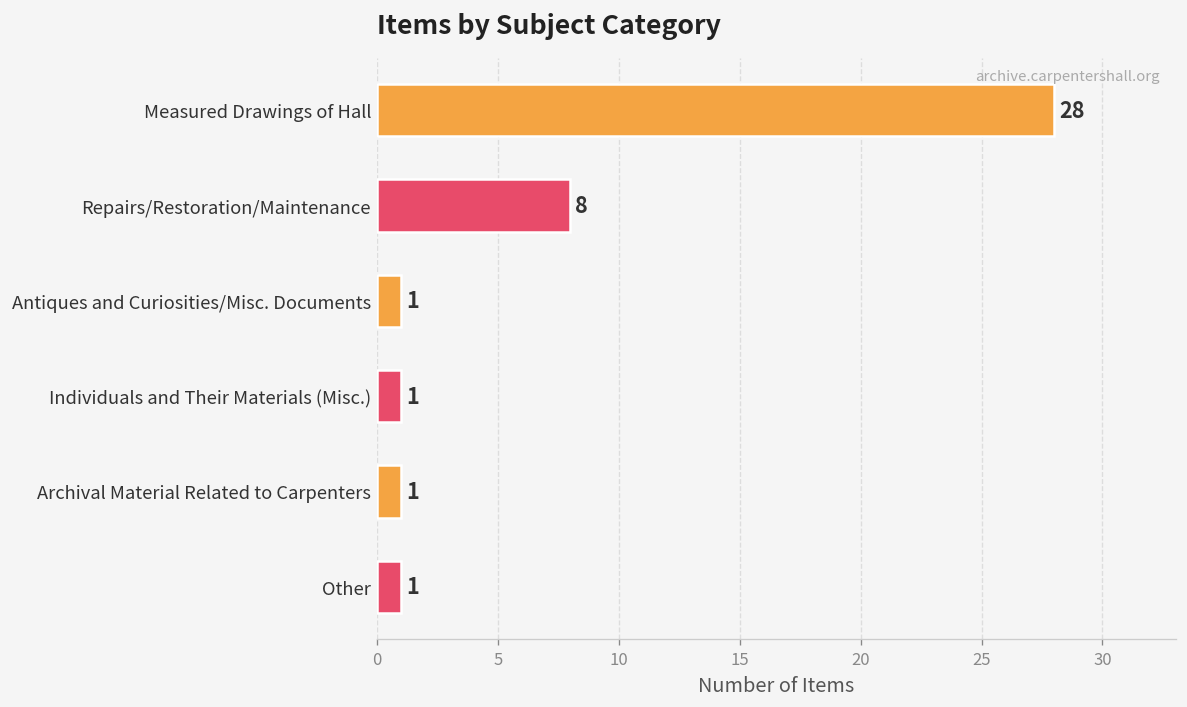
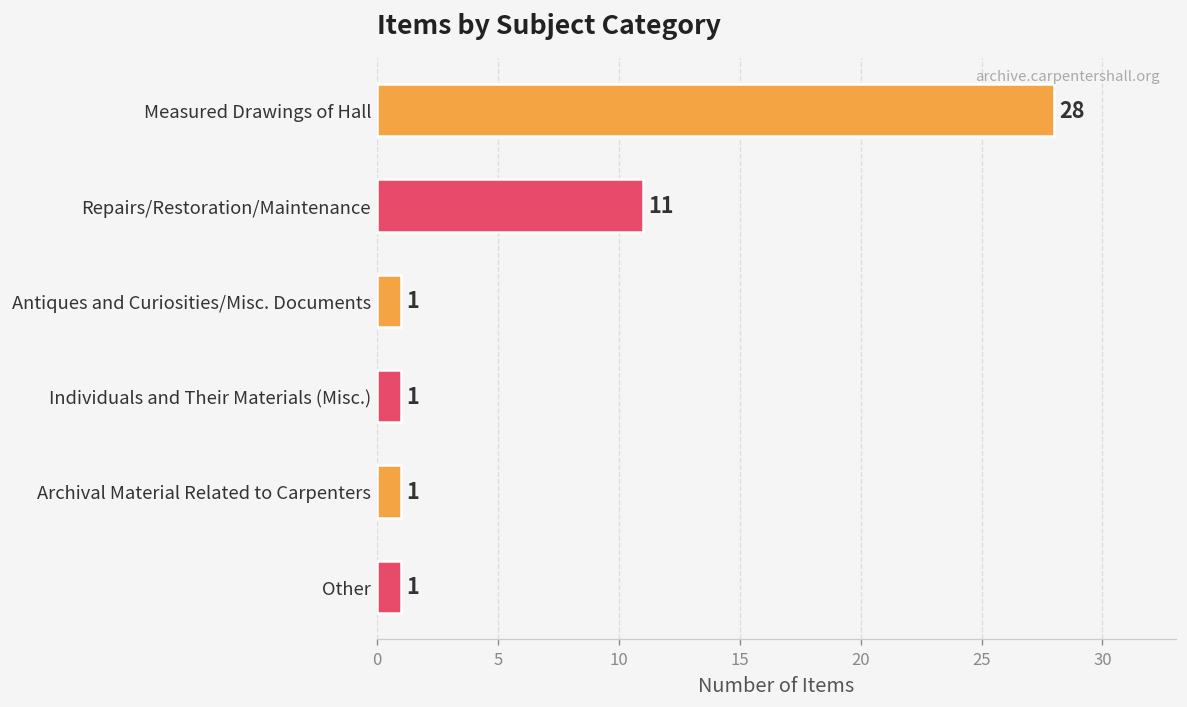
Repairs/Restoration/Maintenance: 8 -> 11
